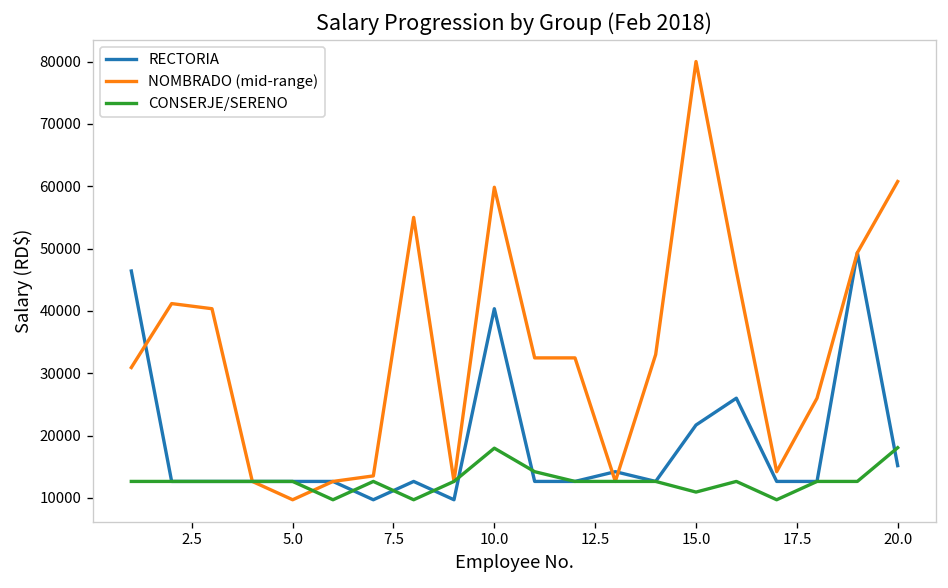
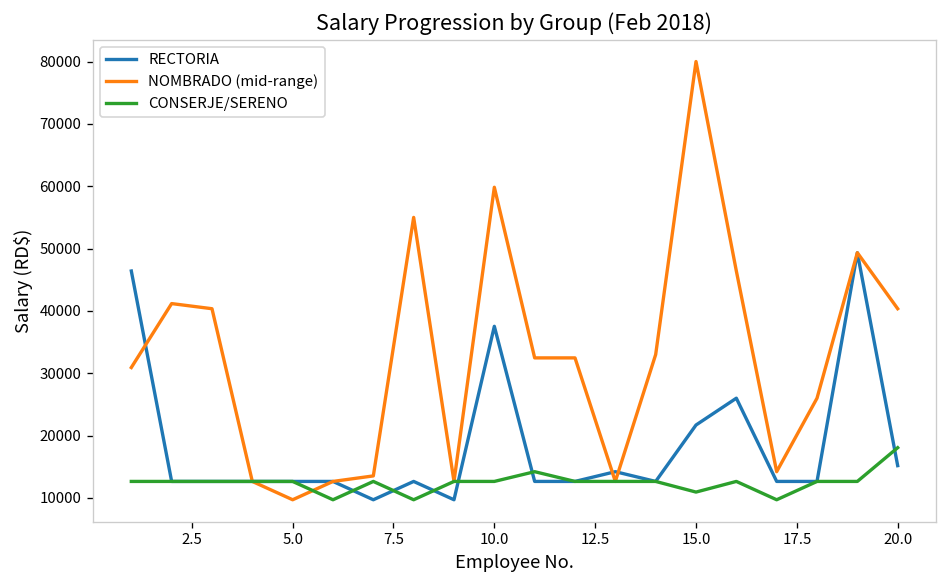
RECTORIA, 10.0: 40000 -> 38000
CONSERJE/SERENO, 10.0: 18000 -> 13000
NOMBRADO (mid-range), 20.0: 61000 -> 40000
